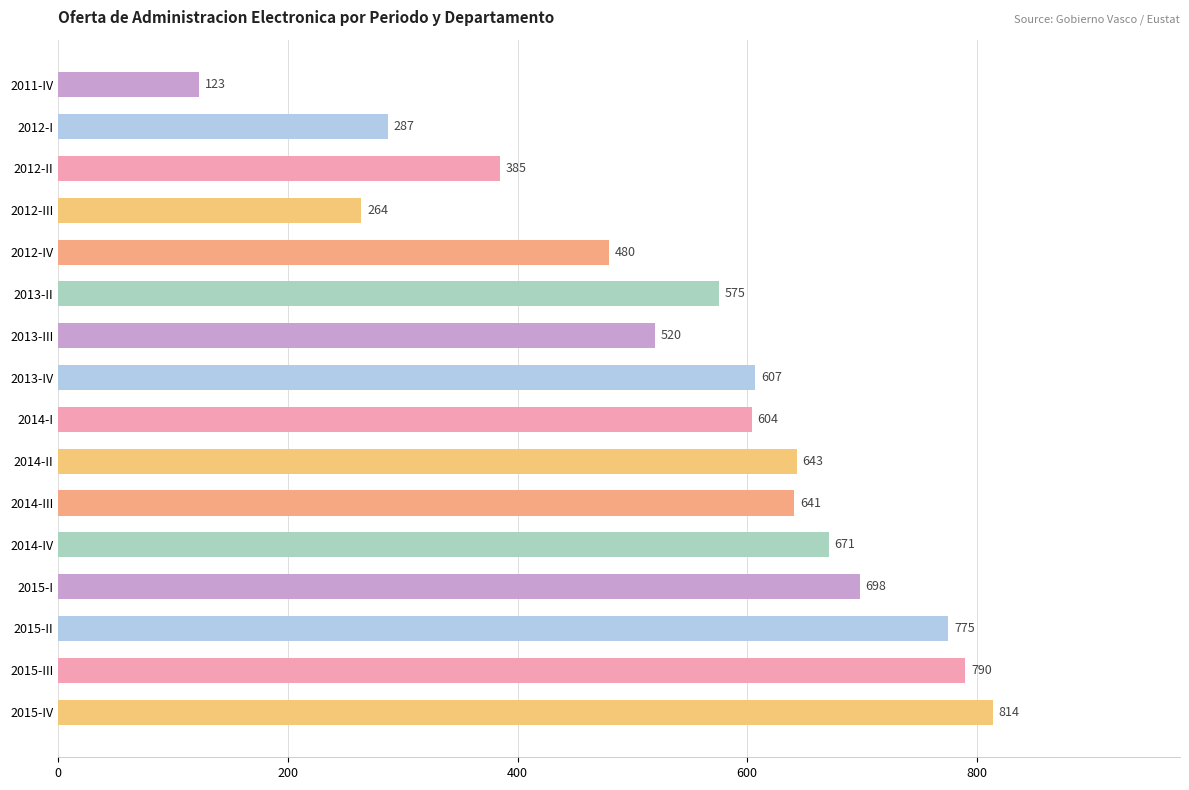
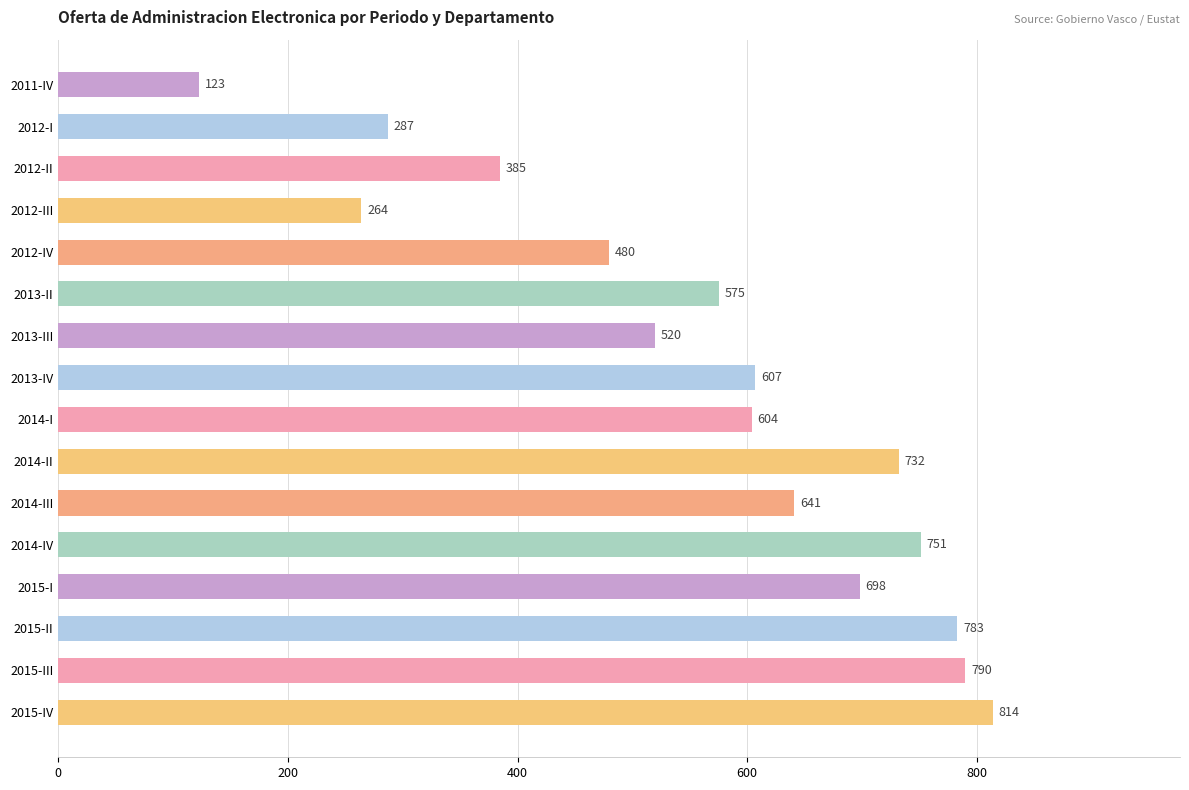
2014-II: 643 -> 732
2014-IV: 671 -> 751
2015-II: 775 -> 783
